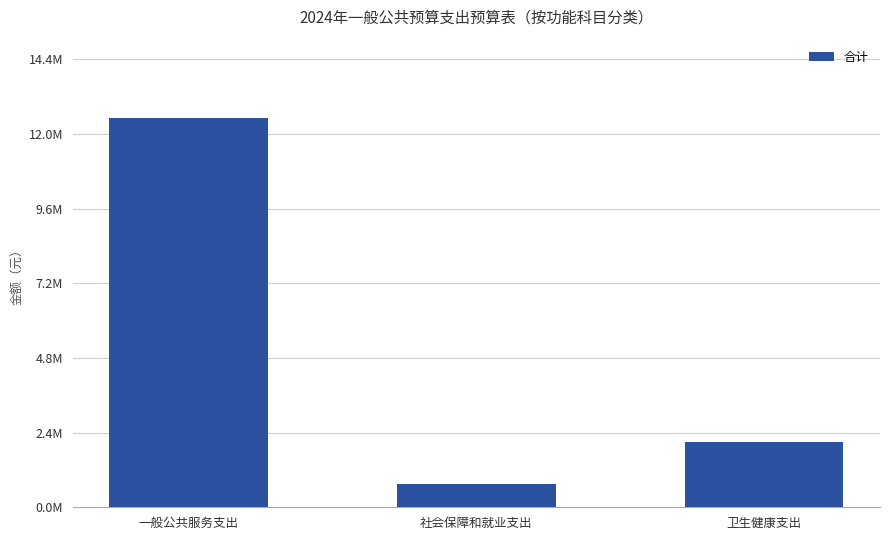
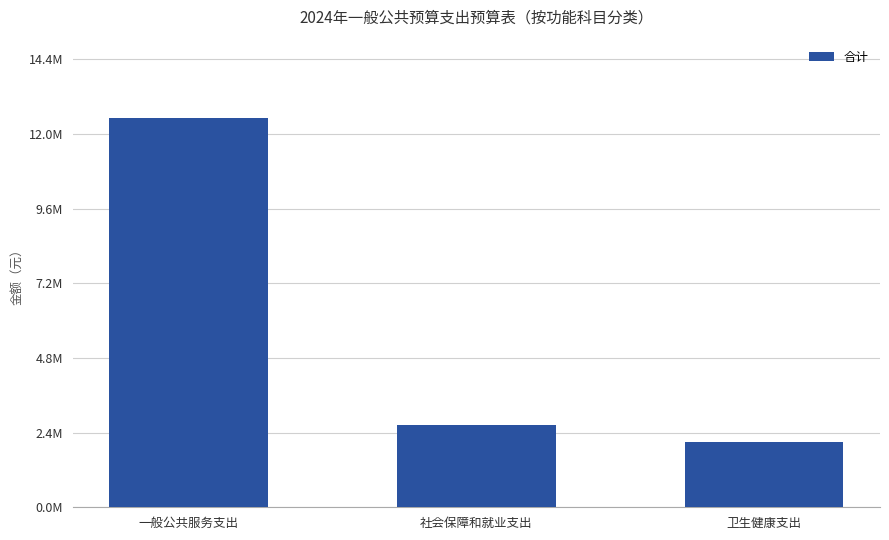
社会保障和就业支出: 700000 -> 2700000
